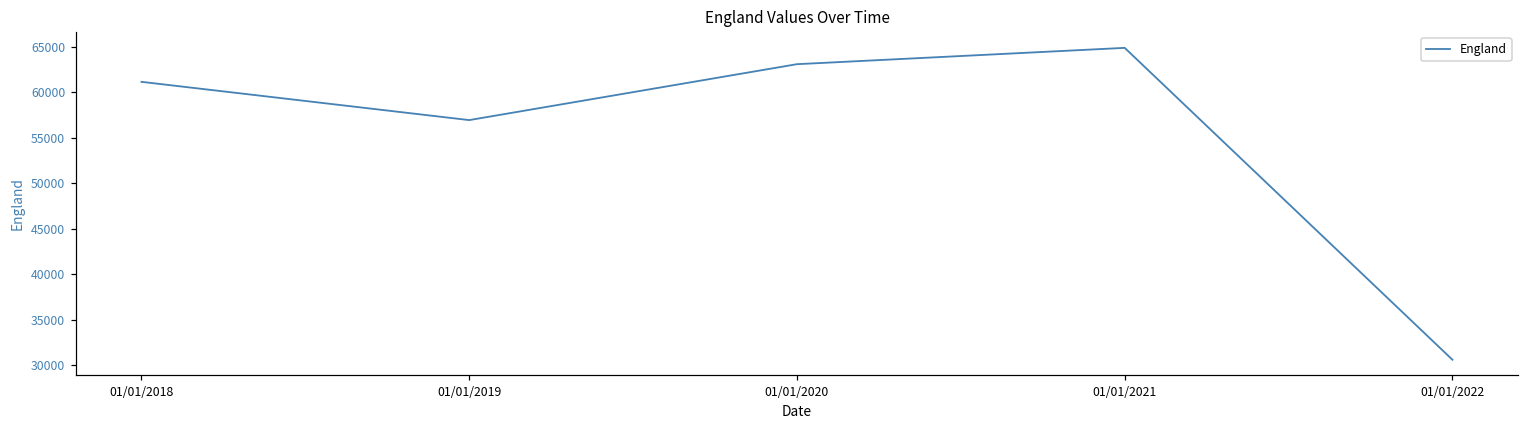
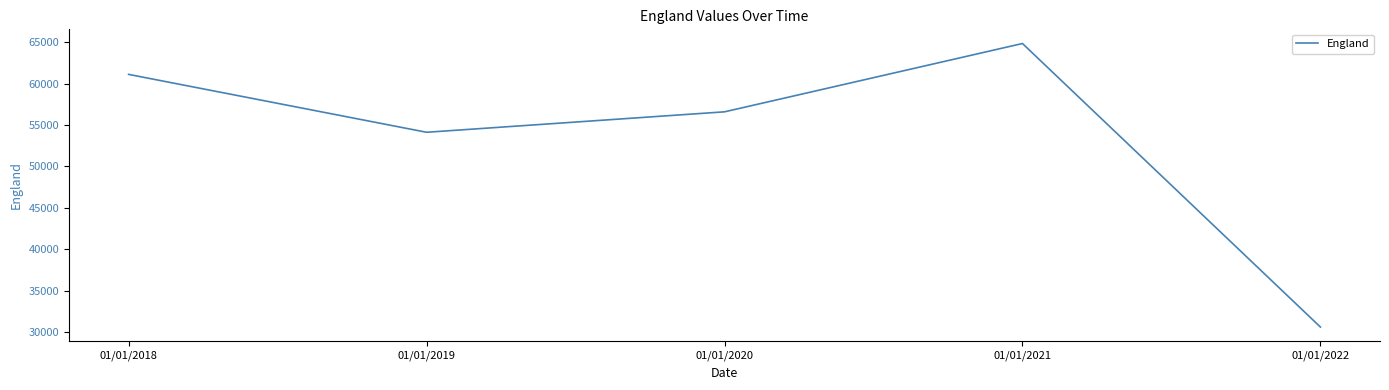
01/01/2019: 57000 -> 54000
01/01/2020: 63000 -> 57000
